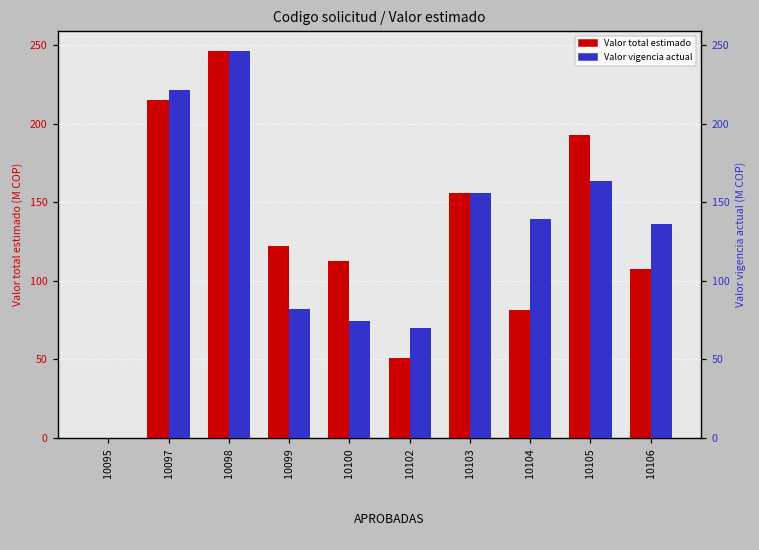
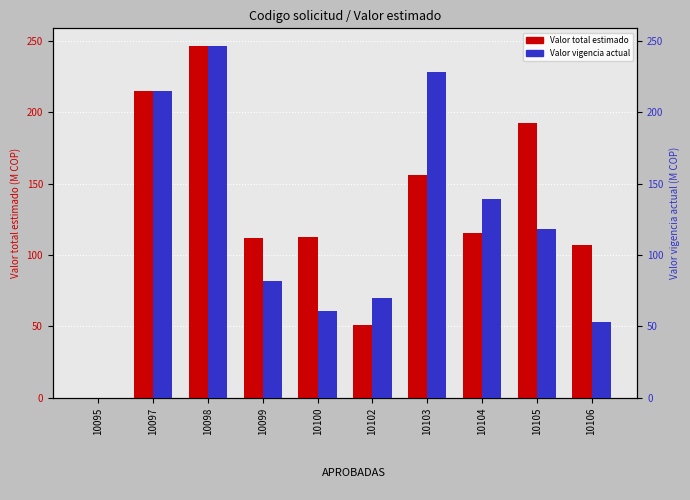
Valor total estimado, 10099: 122 -> 112
Valor total estimado, 10104: 81 -> 116
Valor vigencia actual, 10097: 222 -> 215
Valor vigencia actual, 10100: 74 -> 61
Valor vigencia actual, 10103: 156 -> 228
Valor vigencia actual, 10105: 164 -> 119
Valor vigencia actual, 10106: 136 -> 53
